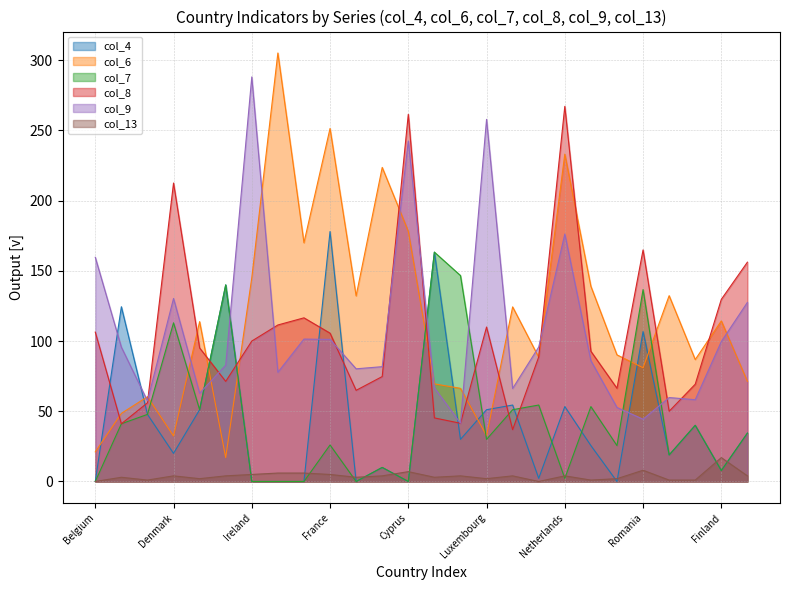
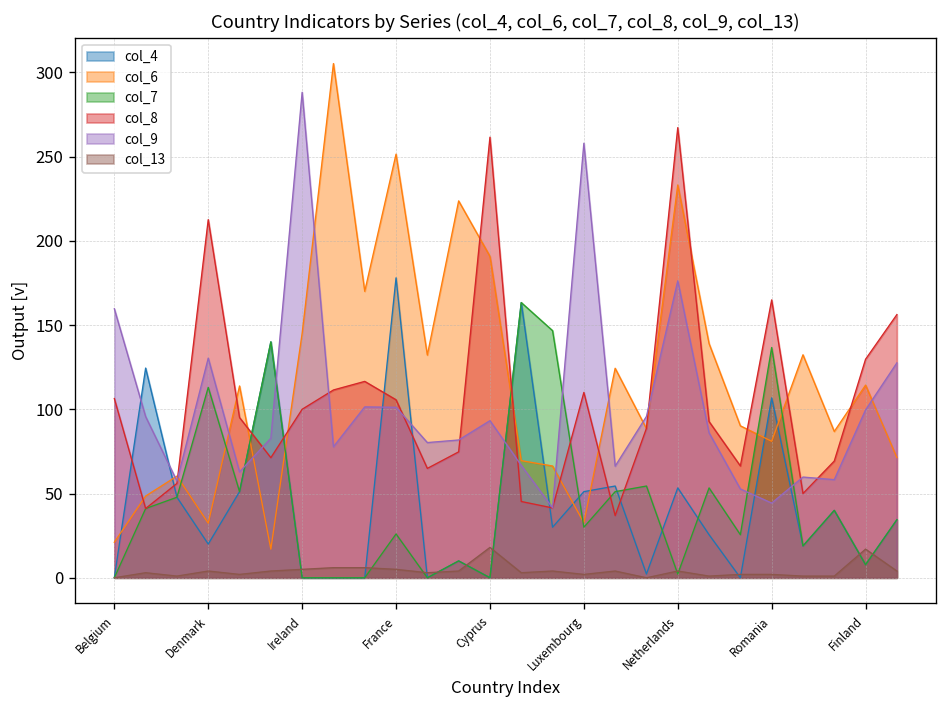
col_6, Cyprus: 178 -> 191
col_9, Cyprus: 242 -> 93
col_13, Cyprus: 7 -> 18
col_13, Romania: 8 -> 2
